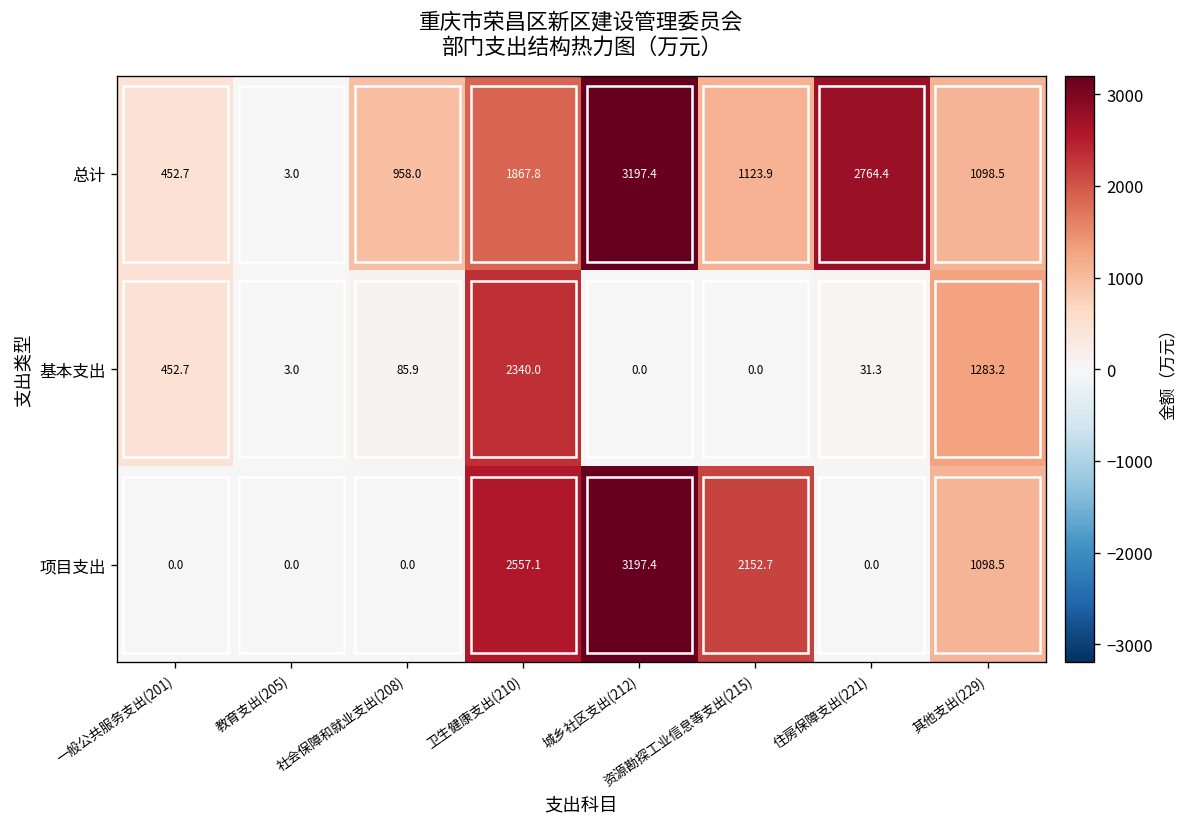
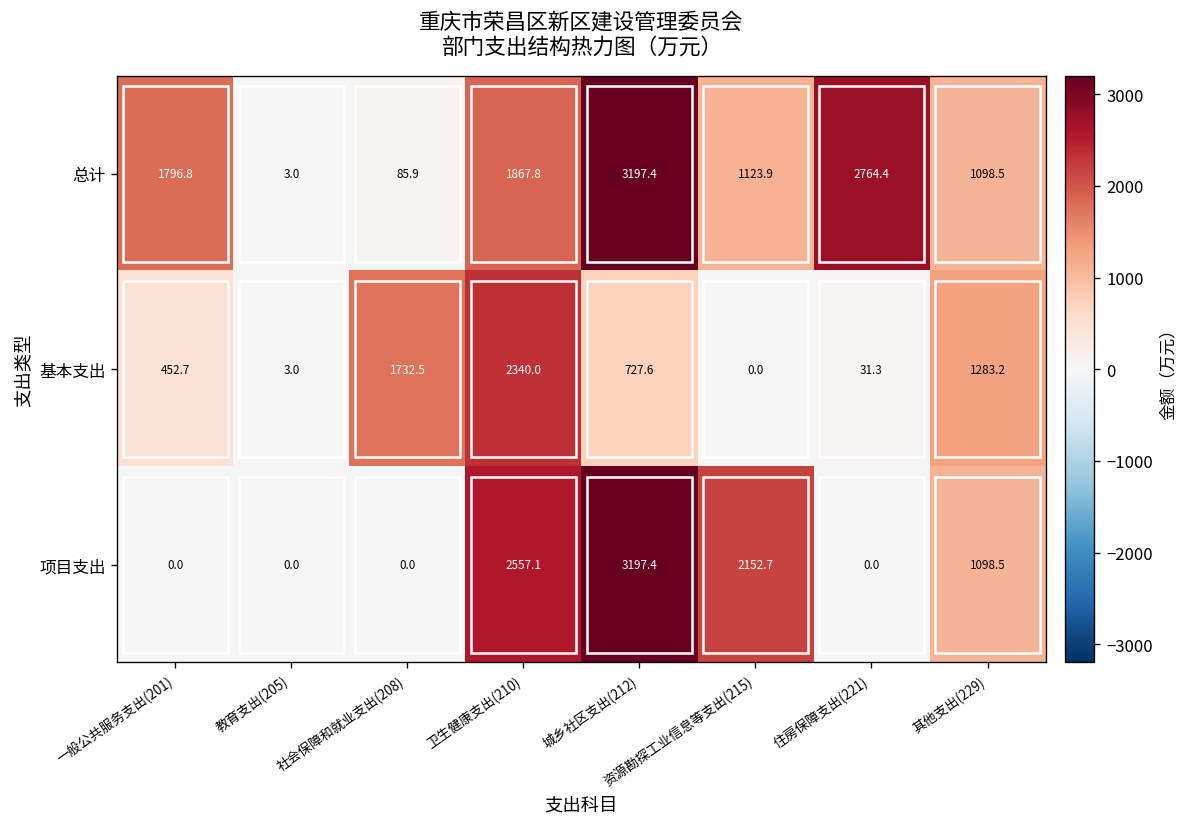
总计, 一般公共服务支出(201): 452.7 -> 1796.8
总计, 社会保障和就业支出(208): 958.0 -> 85.9
基本支出, 社会保障和就业支出(208): 85.9 -> 1732.5
基本支出, 城乡社区支出(212): 0.0 -> 727.6
